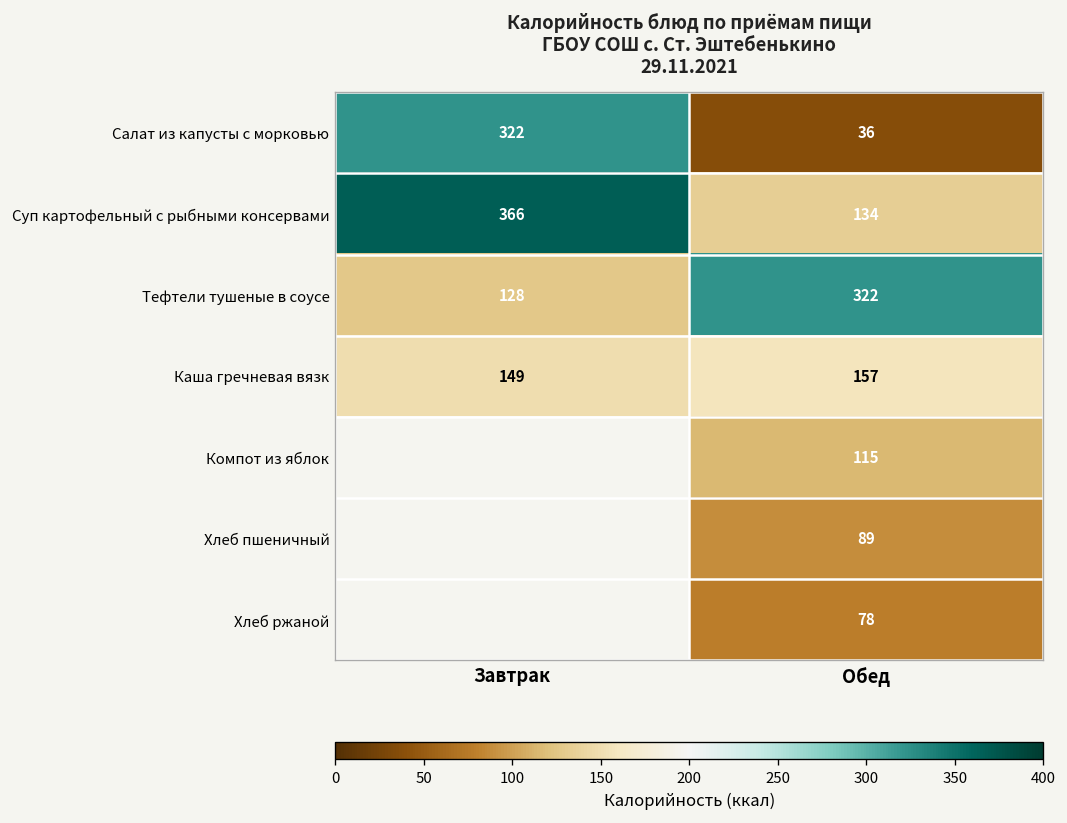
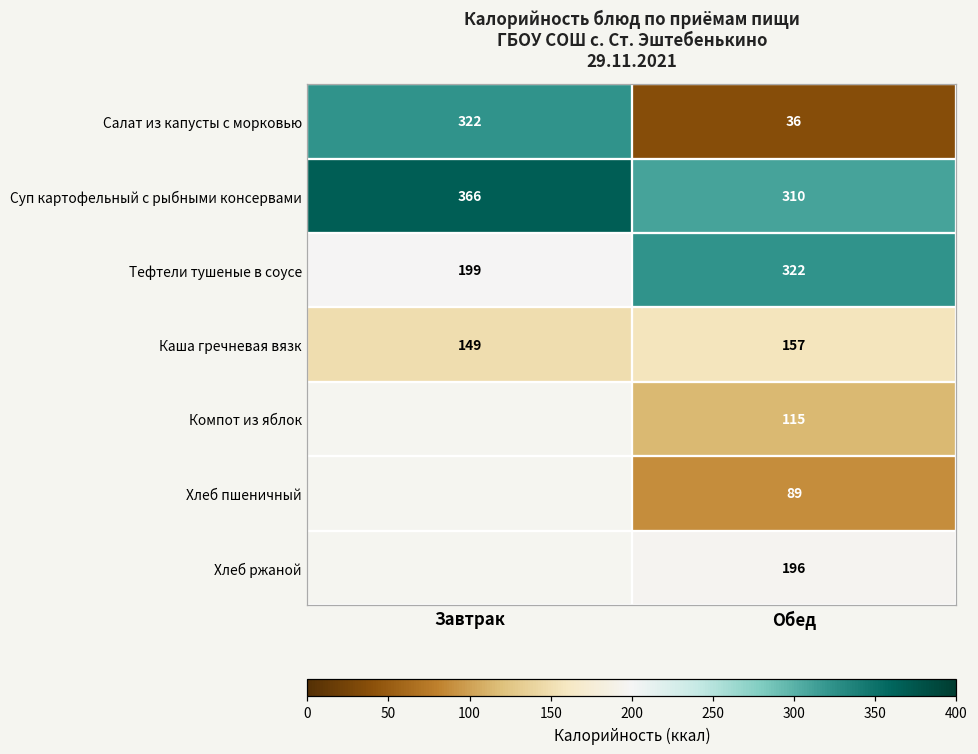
Суп картофельный с рыбными консервами, Обед: 134 -> 310
Тефтели тушеные в соусе, Завтрак: 128 -> 199
Хлеб ржаной, Обед: 78 -> 196
